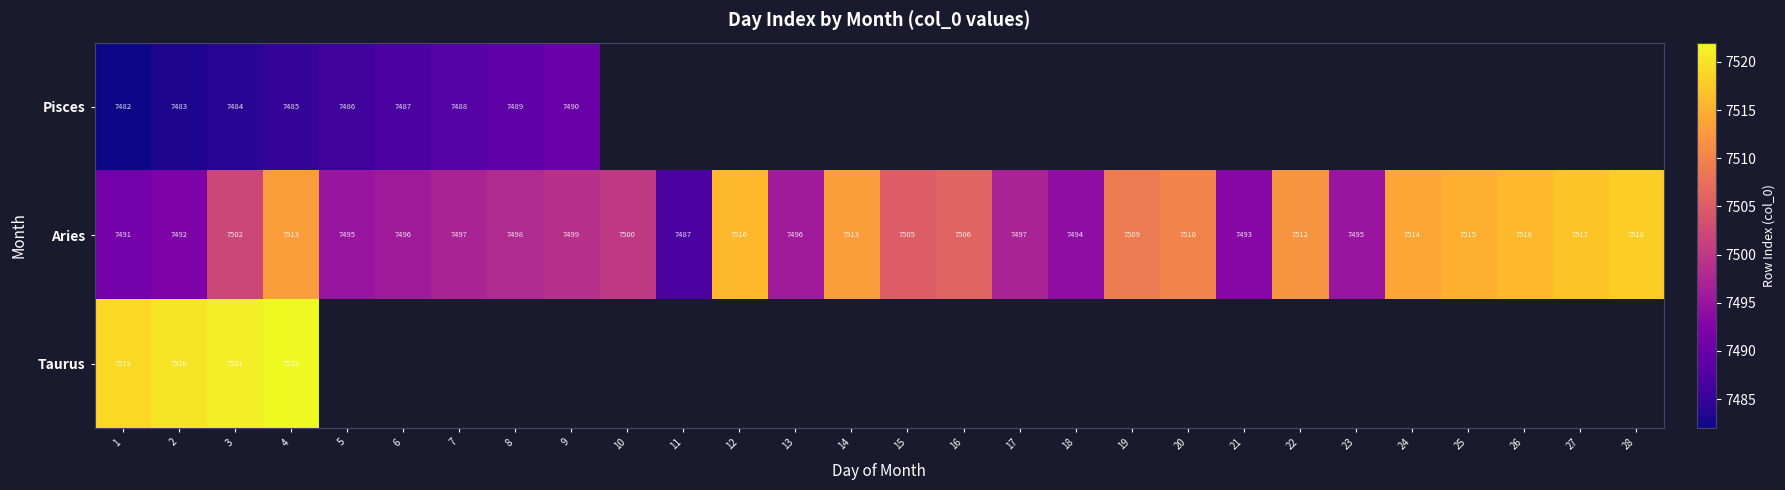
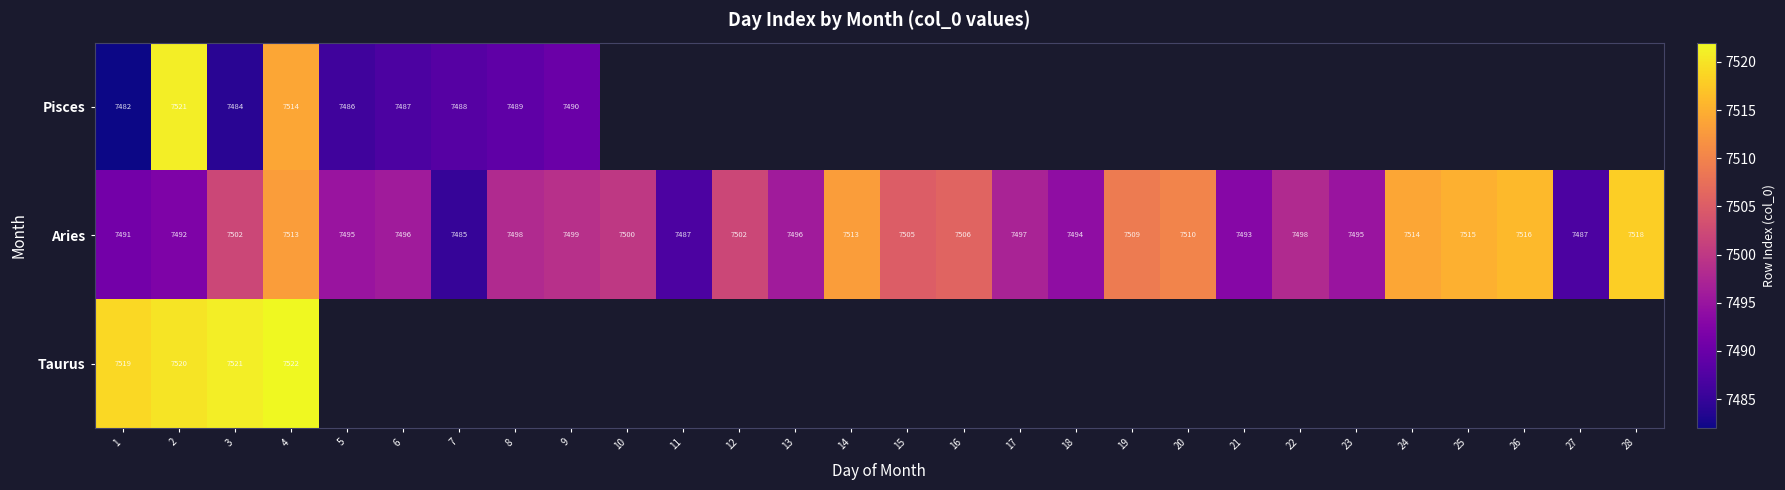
Pisces, 2: 7483 -> 7521
Pisces, 4: 7485 -> 7514
Aries, 7: 7497 -> 7485
Aries, 12: 7516 -> 7502
Aries, 22: 7512 -> 7498
Aries, 27: 7517 -> 7487
